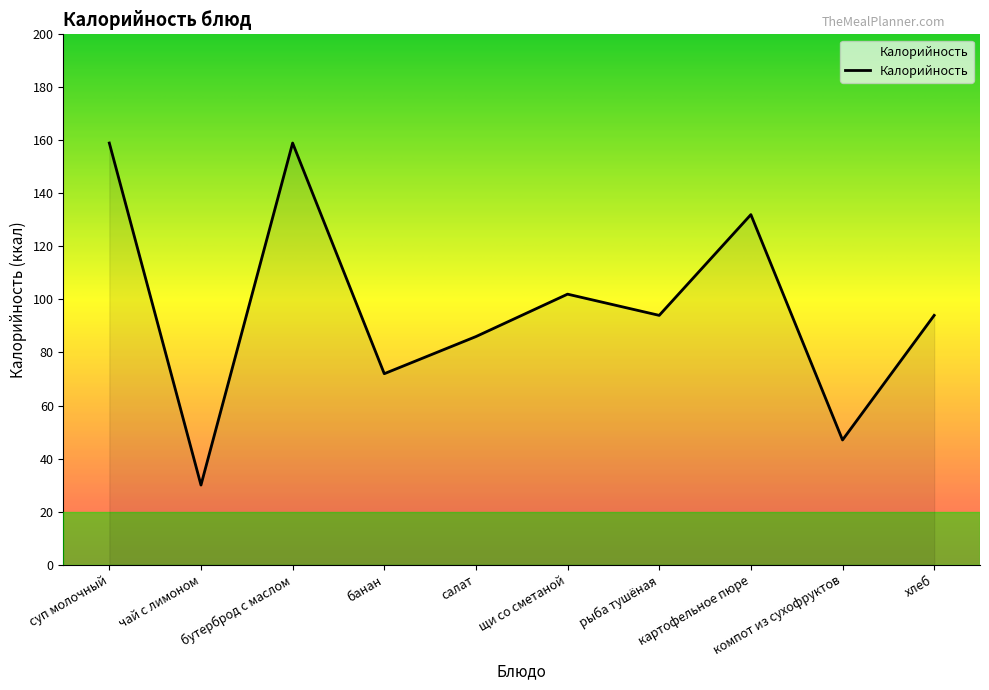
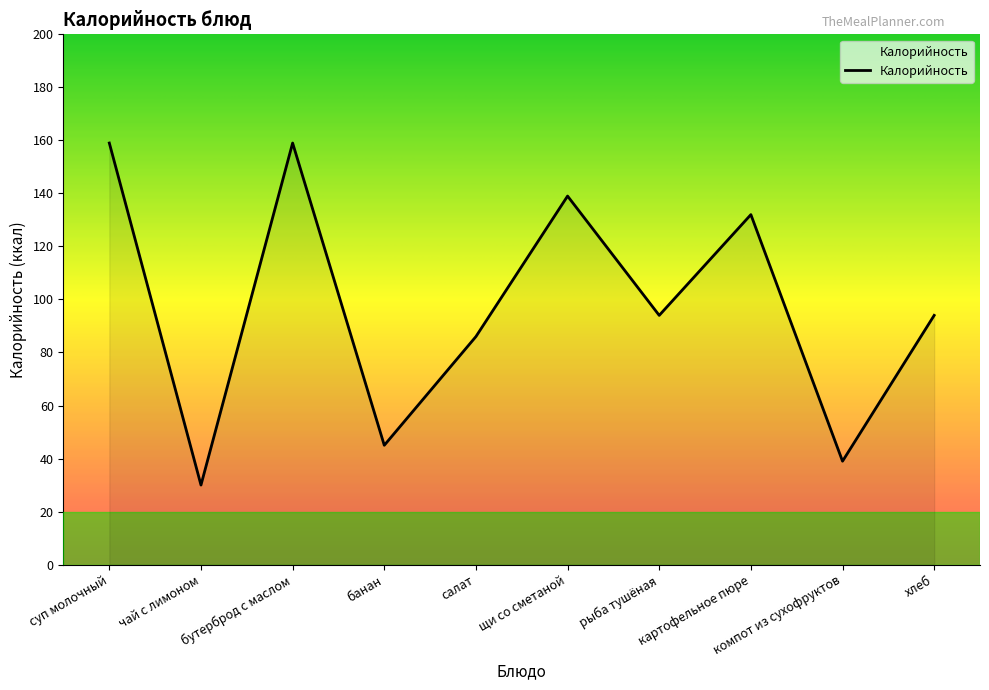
банан: 72 -> 45
щи со сметаной: 102 -> 139
компот из сухофруктов: 47 -> 39
